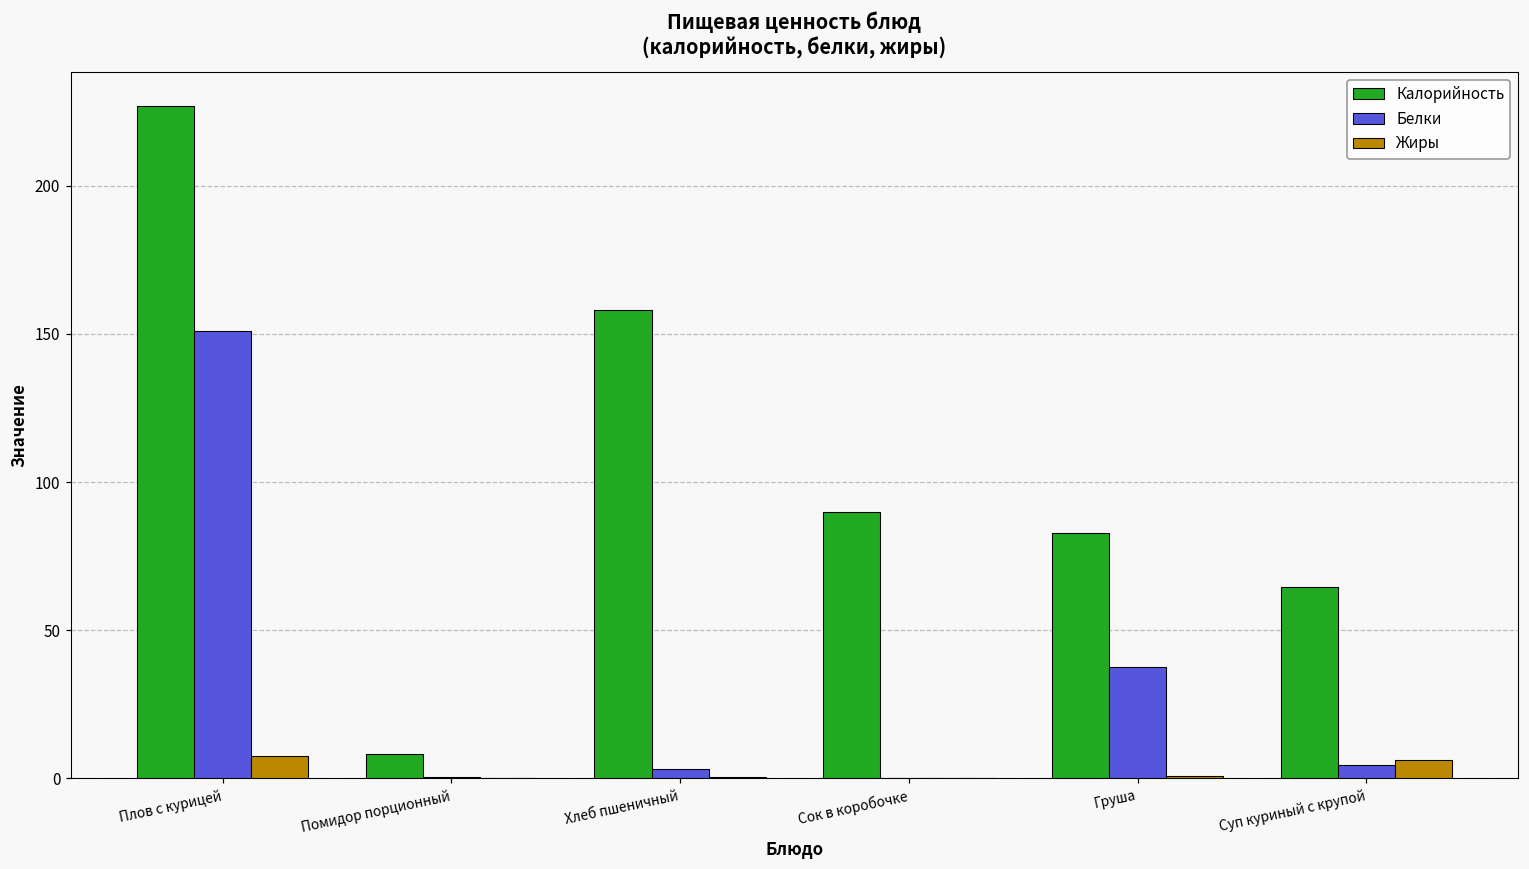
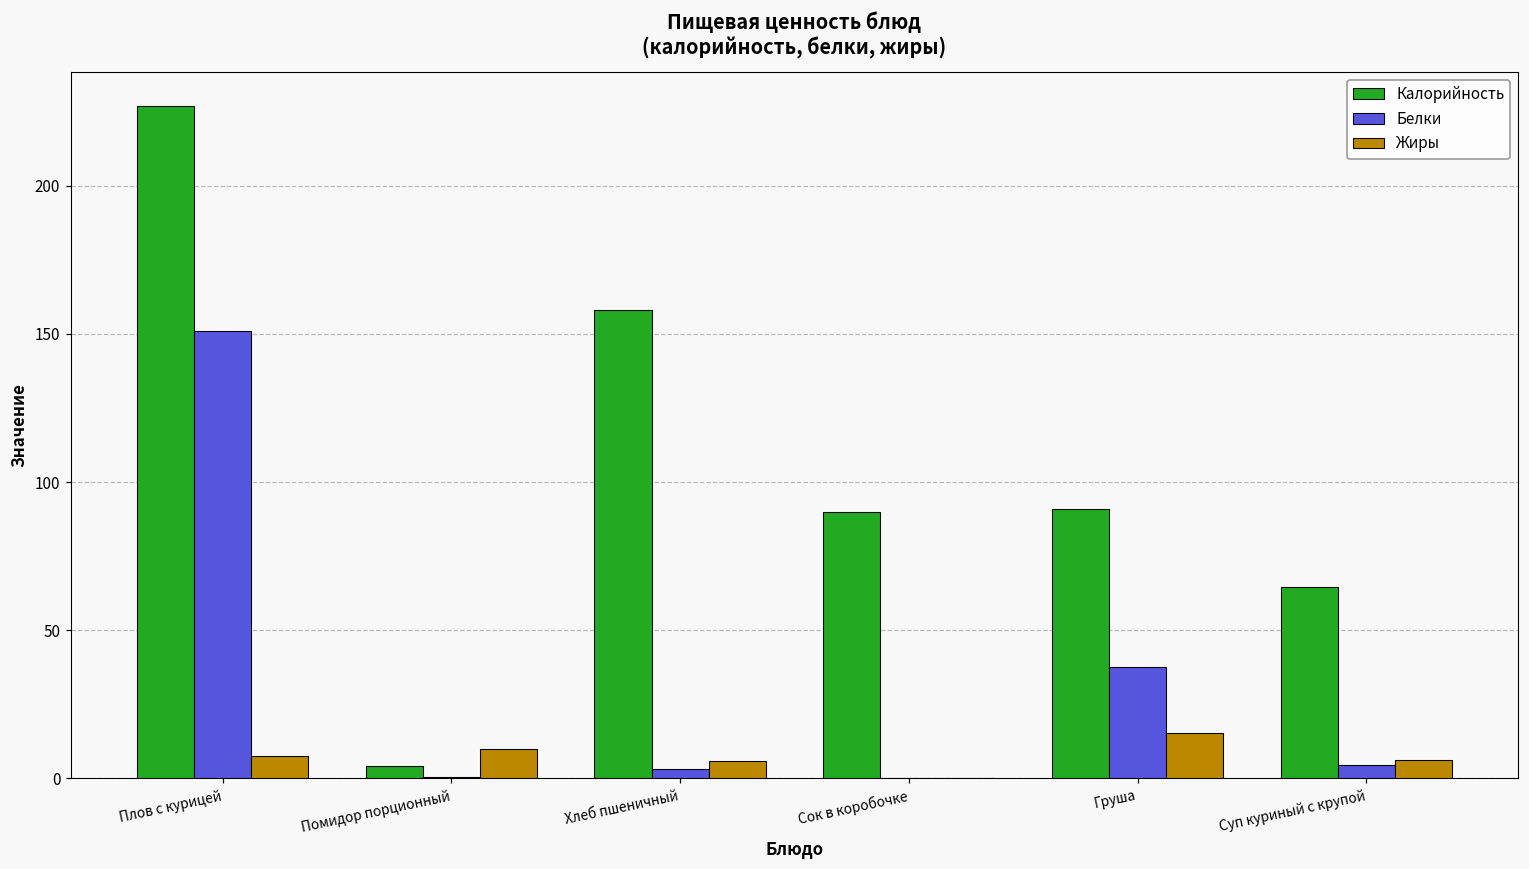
Калорийность, Помидор порционный: 8 -> 4
Жиры, Помидор порционный: 0 -> 10
Жиры, Хлеб пшеничный: 0 -> 6
Калорийность, Груша: 83 -> 91
Жиры, Груша: 1 -> 15
